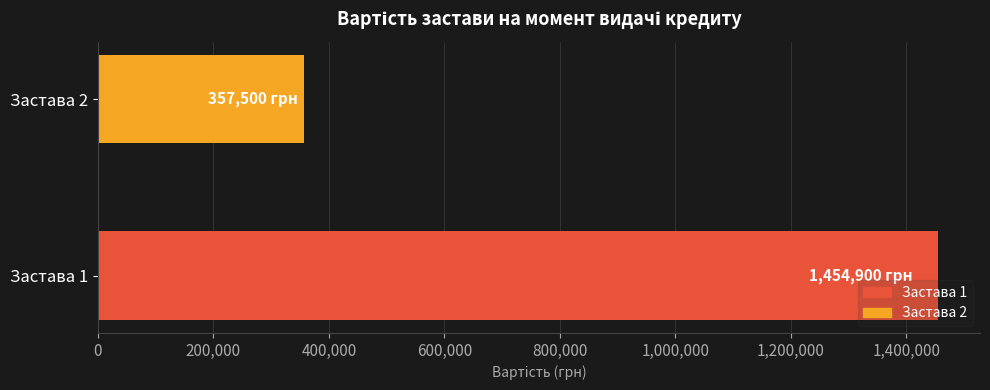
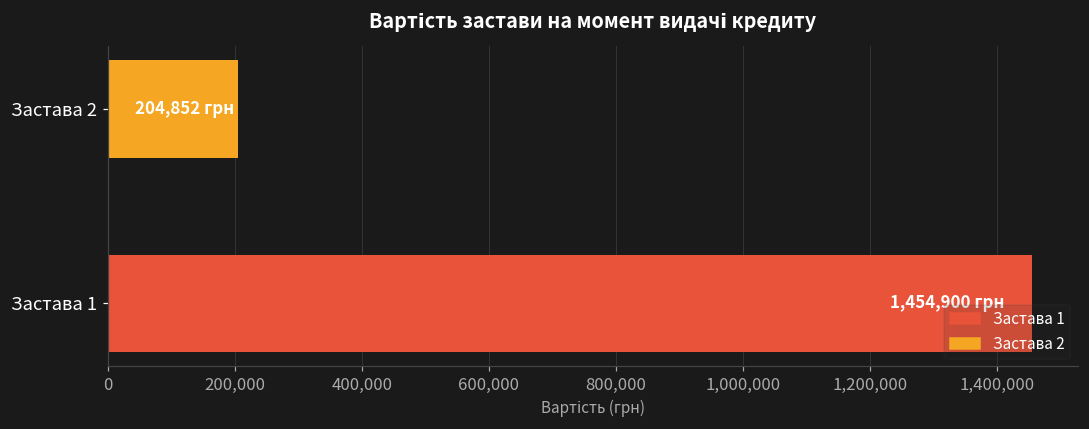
Застава 2: 357,500 -> 204,852
